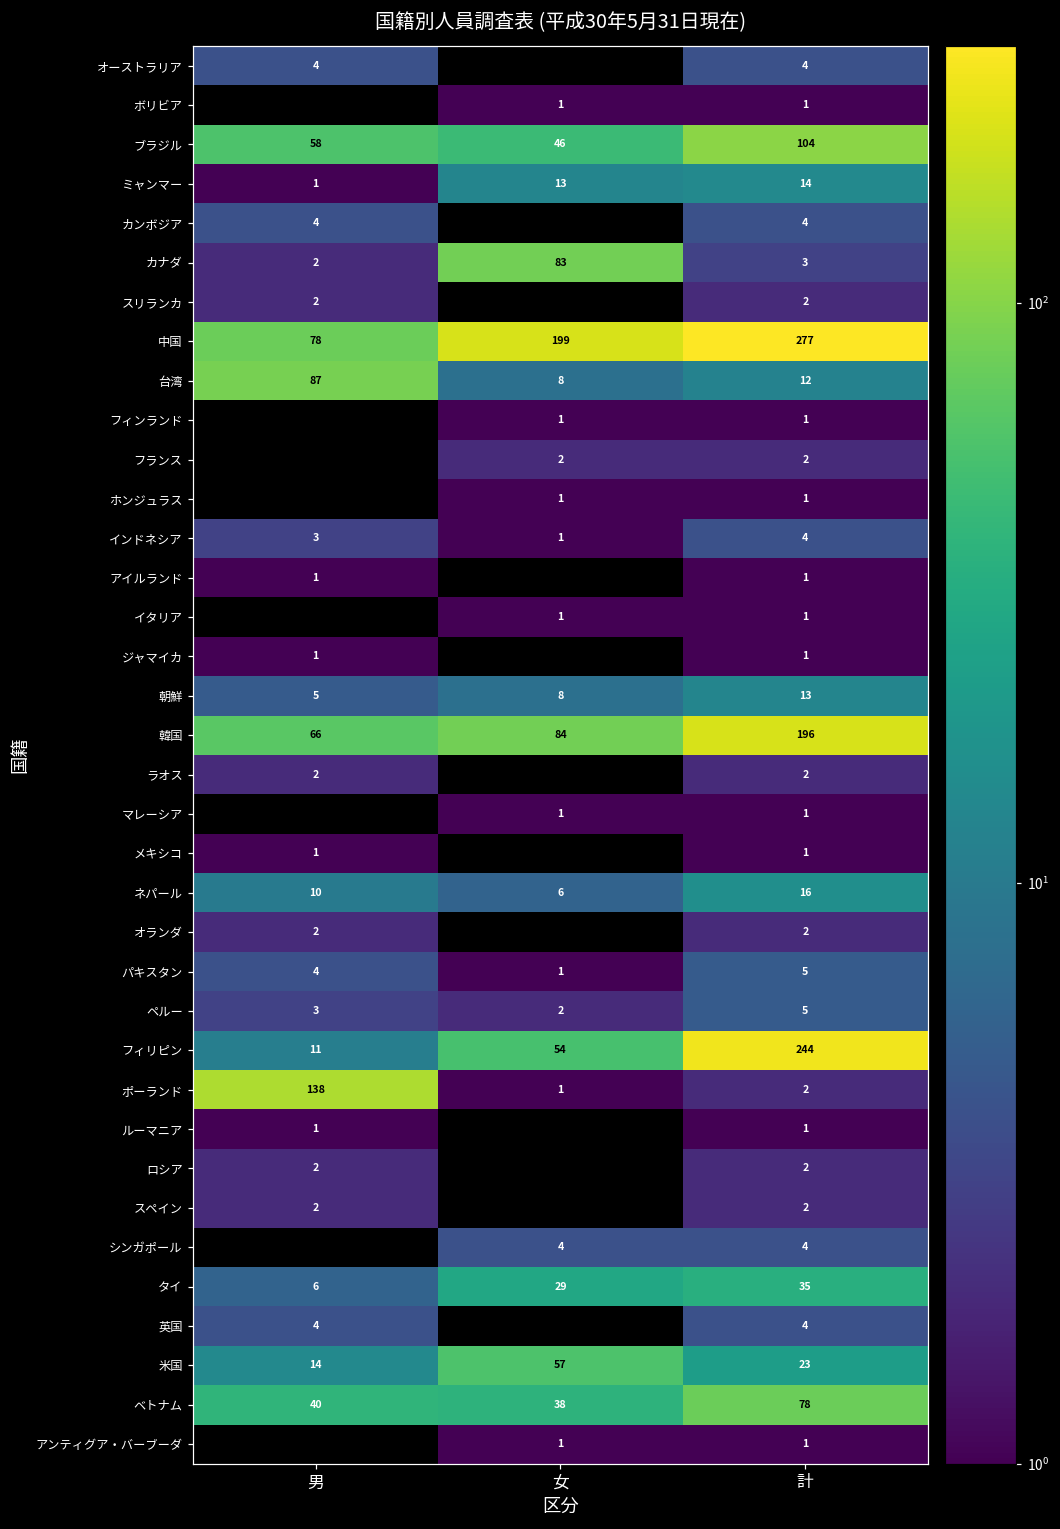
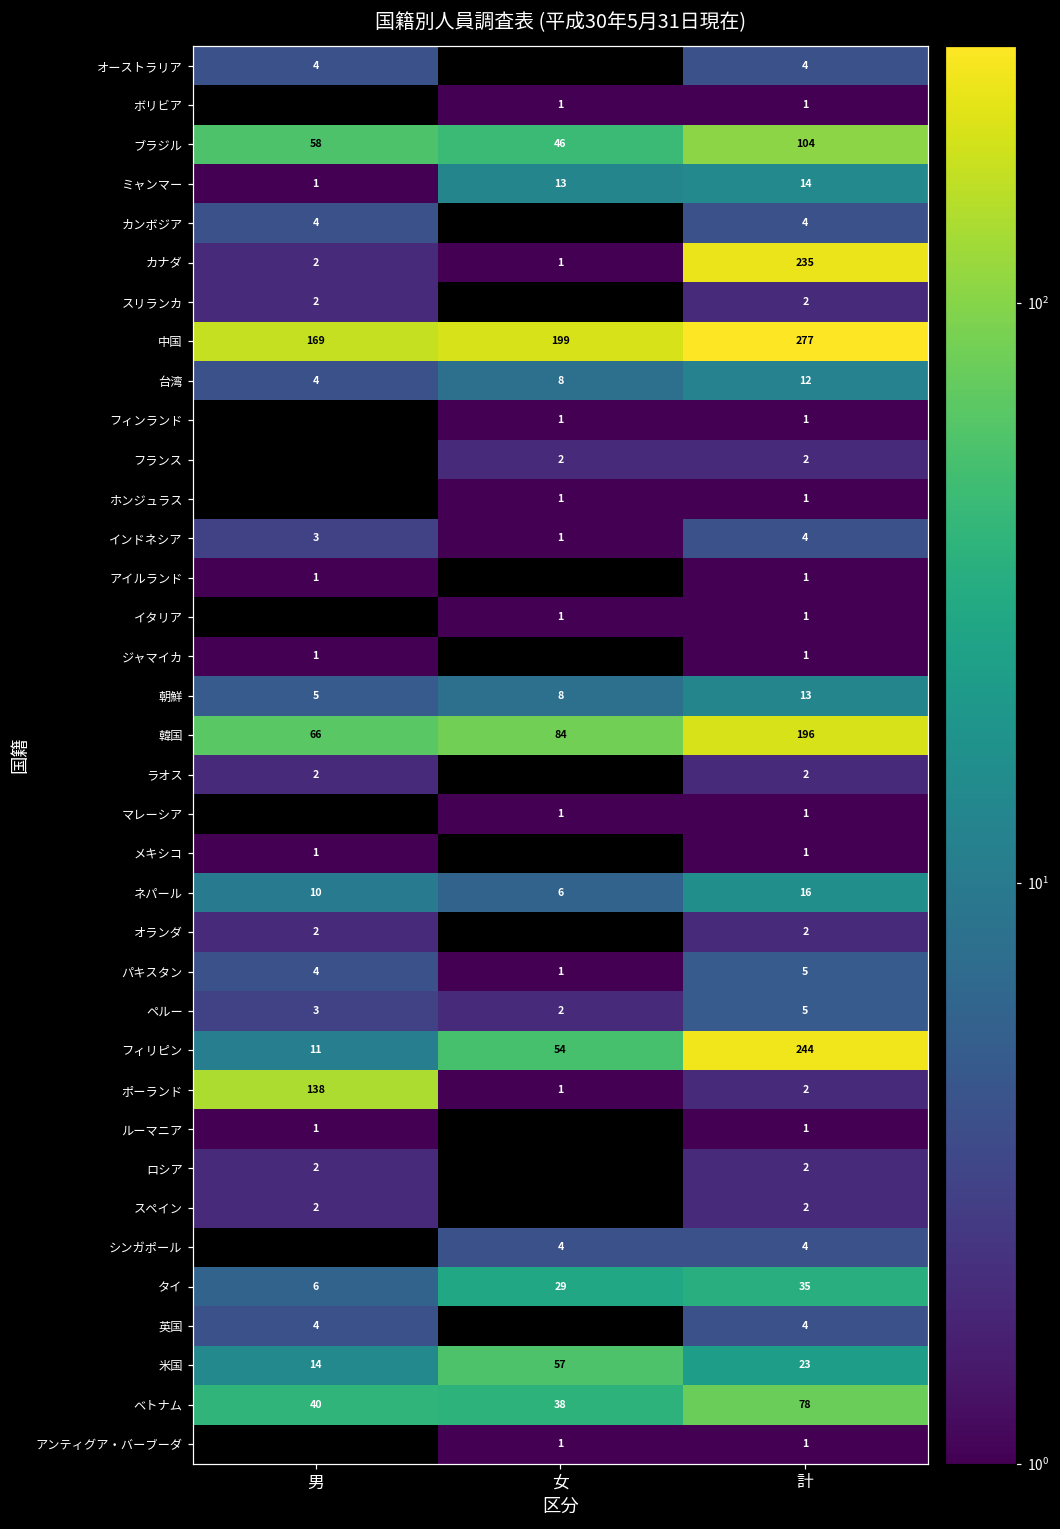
カナダ, 女: 83 -> 1
カナダ, 計: 3 -> 235
中国, 男: 78 -> 169
台湾, 男: 87 -> 4
